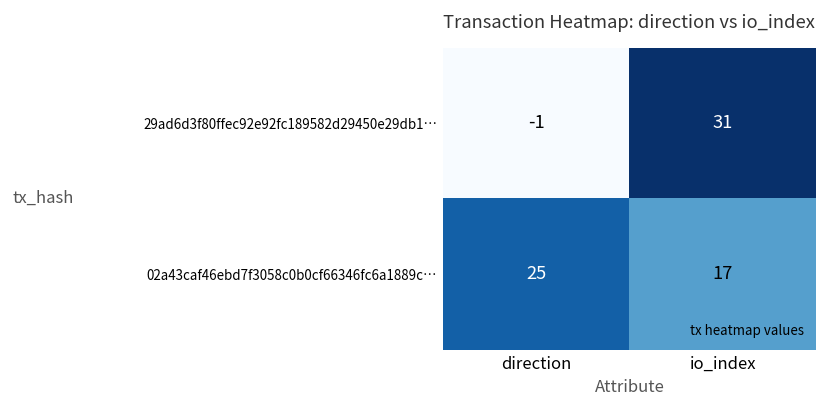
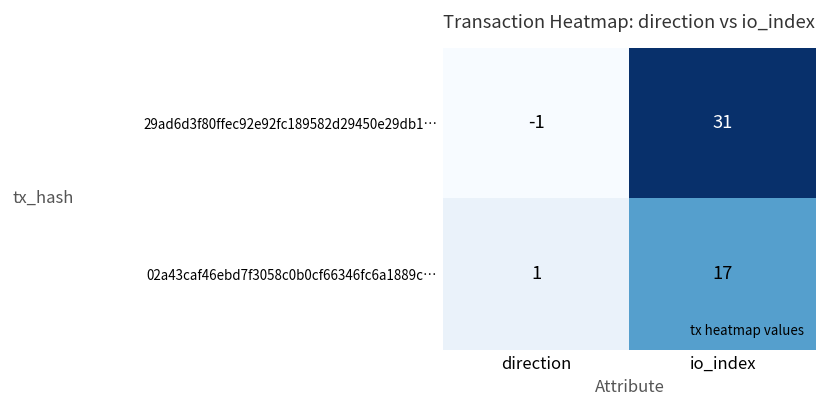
02a43caf46ebd7f3058c0b0cf66346fc6a1889c…, direction: 25 -> 1
